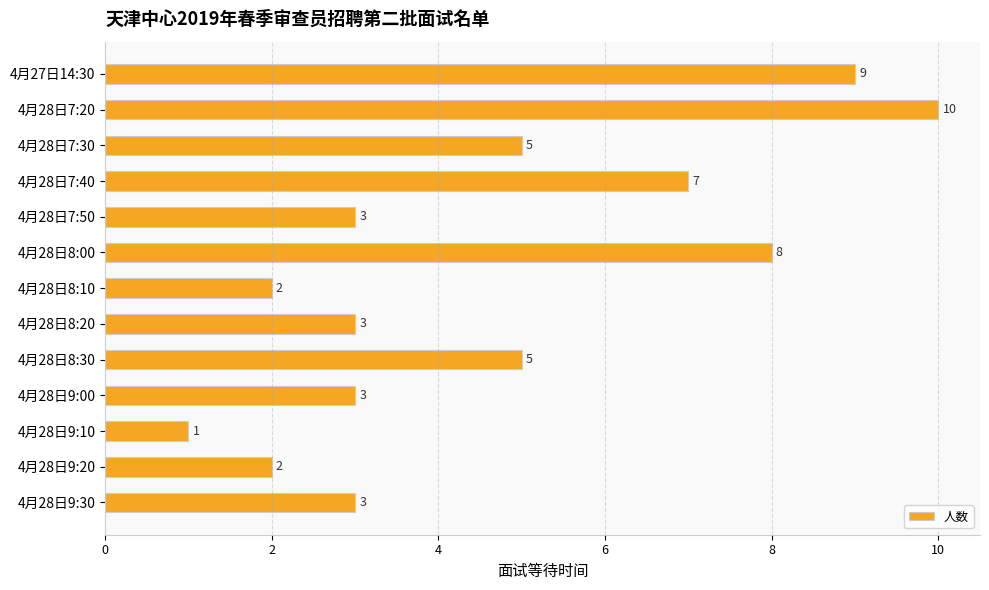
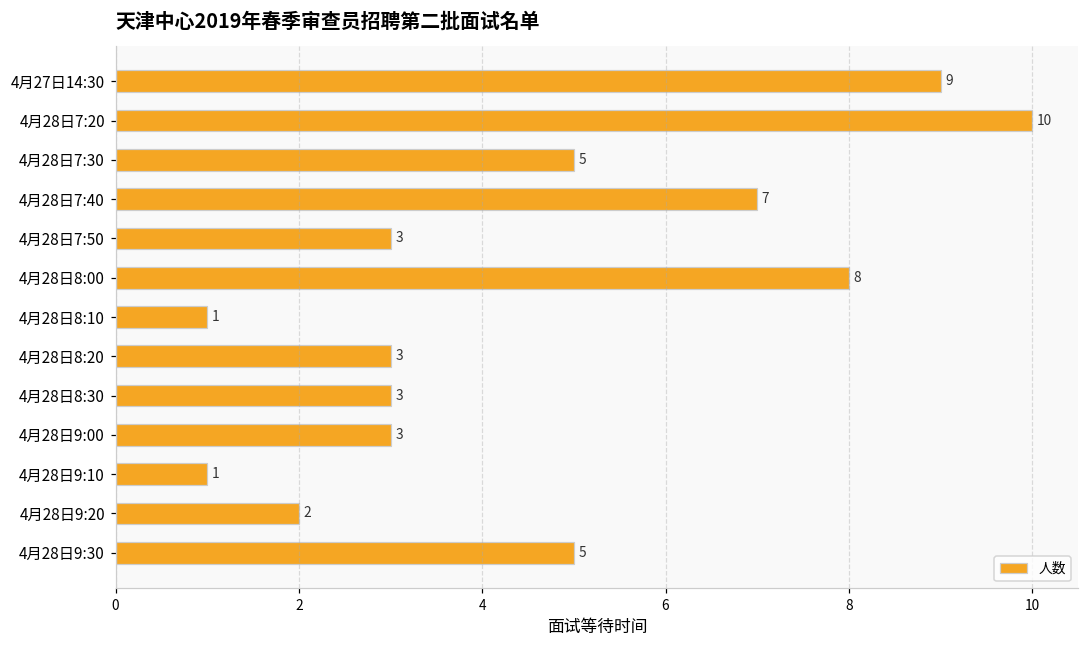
4月28日8:10: 2 -> 1
4月28日8:30: 5 -> 3
4月28日9:30: 3 -> 5
